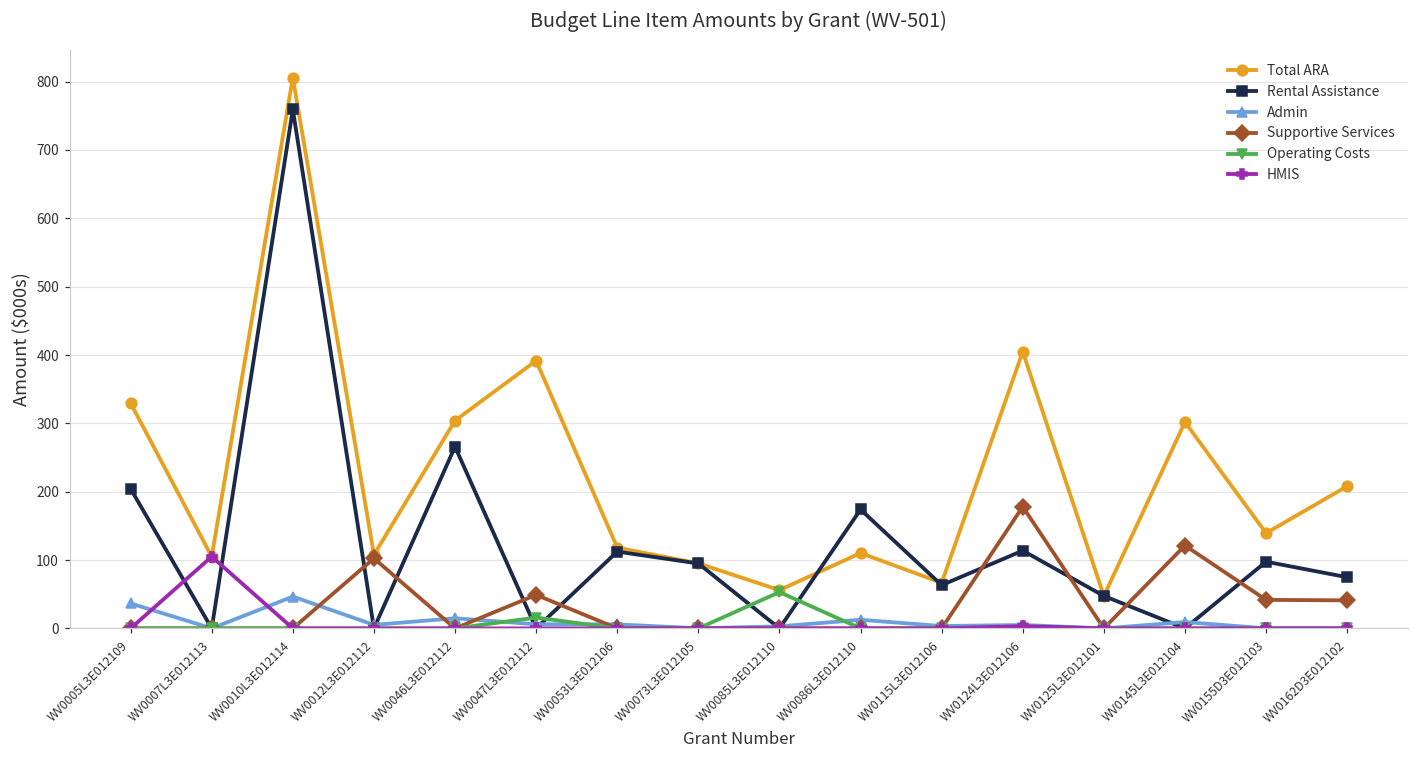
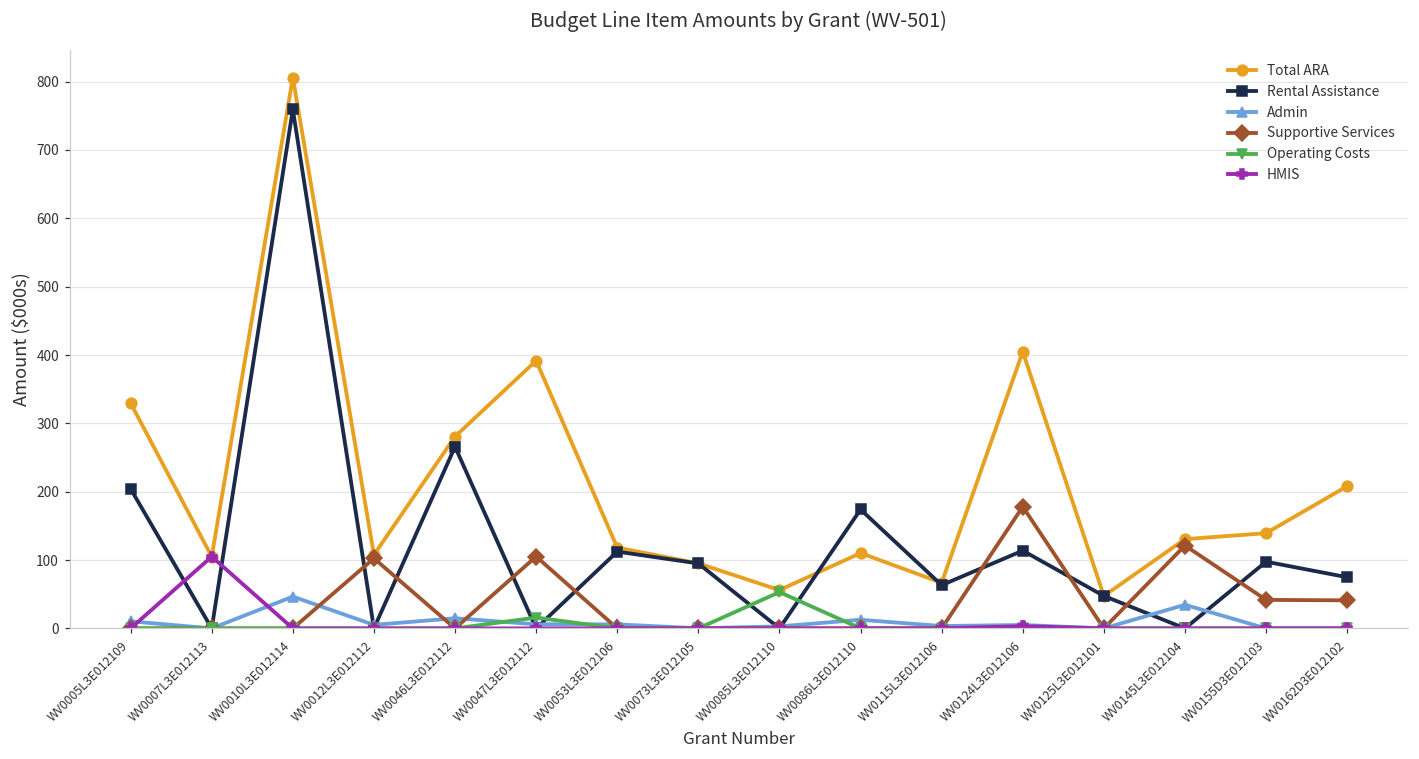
Admin, WV0005L3E012109: 40 -> 10
Total ARA, WV0046L3E012112: 300 -> 280
Supportive Services, WV0047L3E012112: 50 -> 110
Total ARA, WV0145L3E012104: 300 -> 130
Admin, WV0145L3E012104: 10 -> 30
